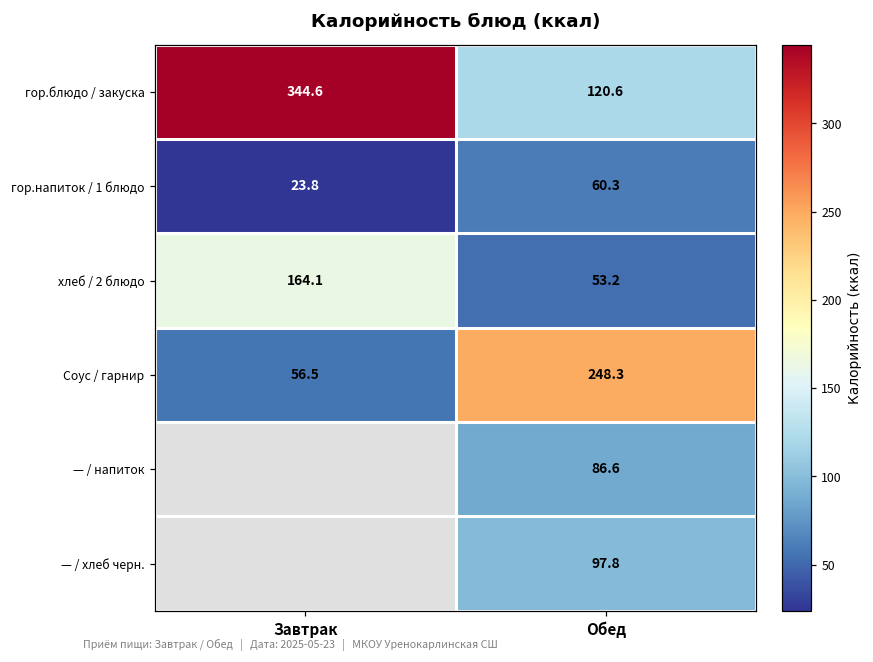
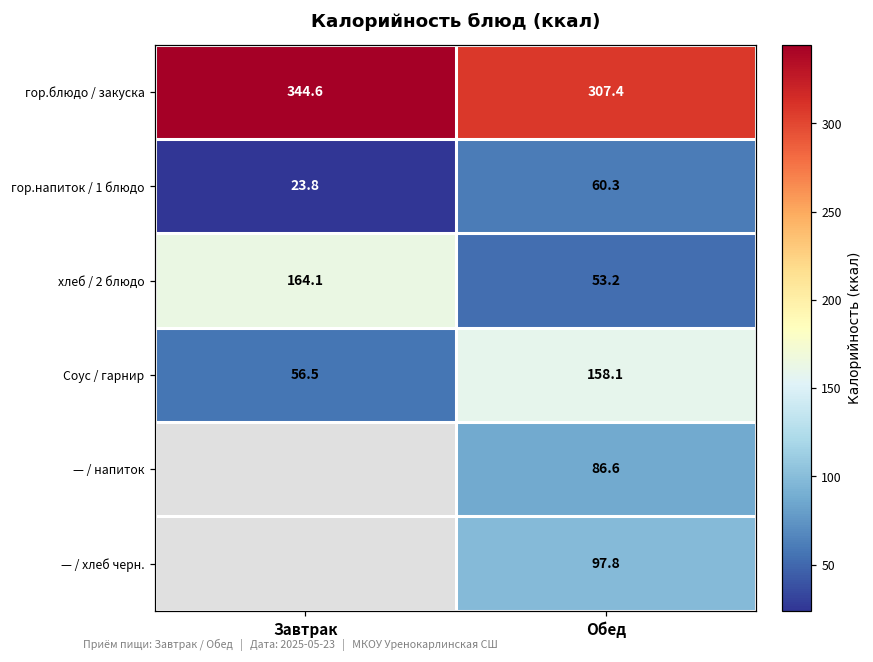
гор.блюдо / закуска, Обед: 120.6 -> 307.4
Соус / гарнир, Обед: 248.3 -> 158.1
